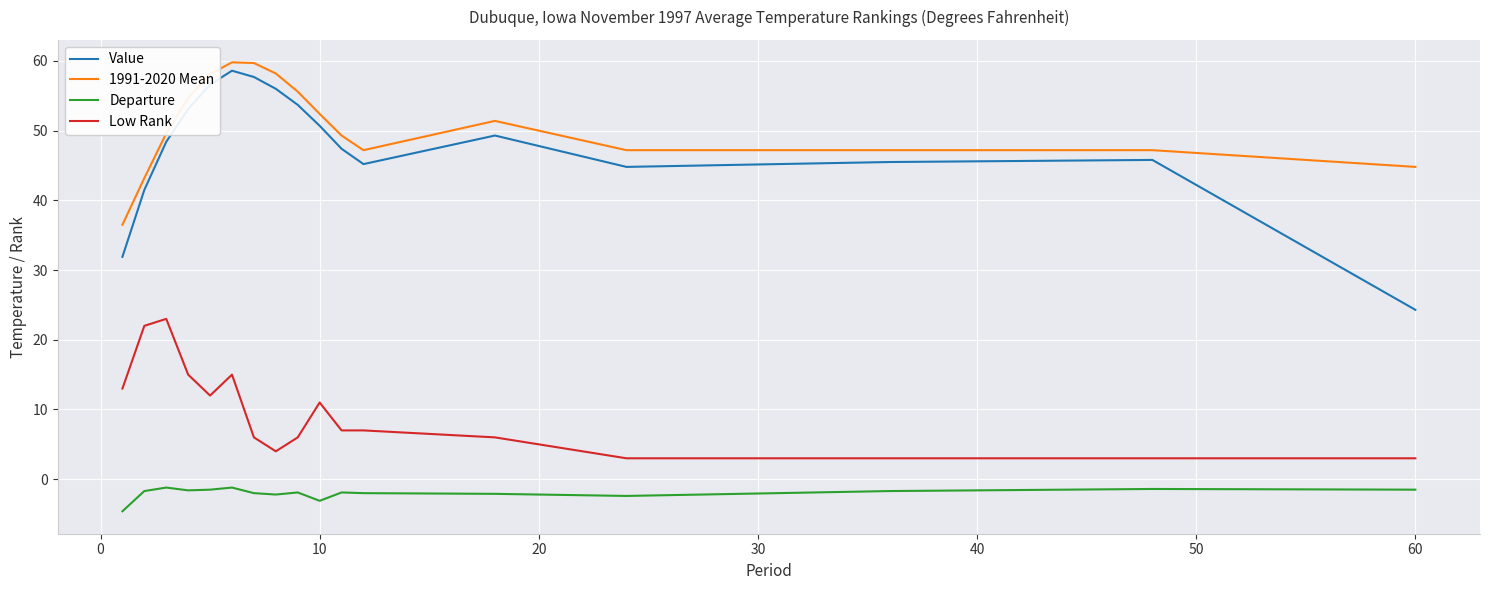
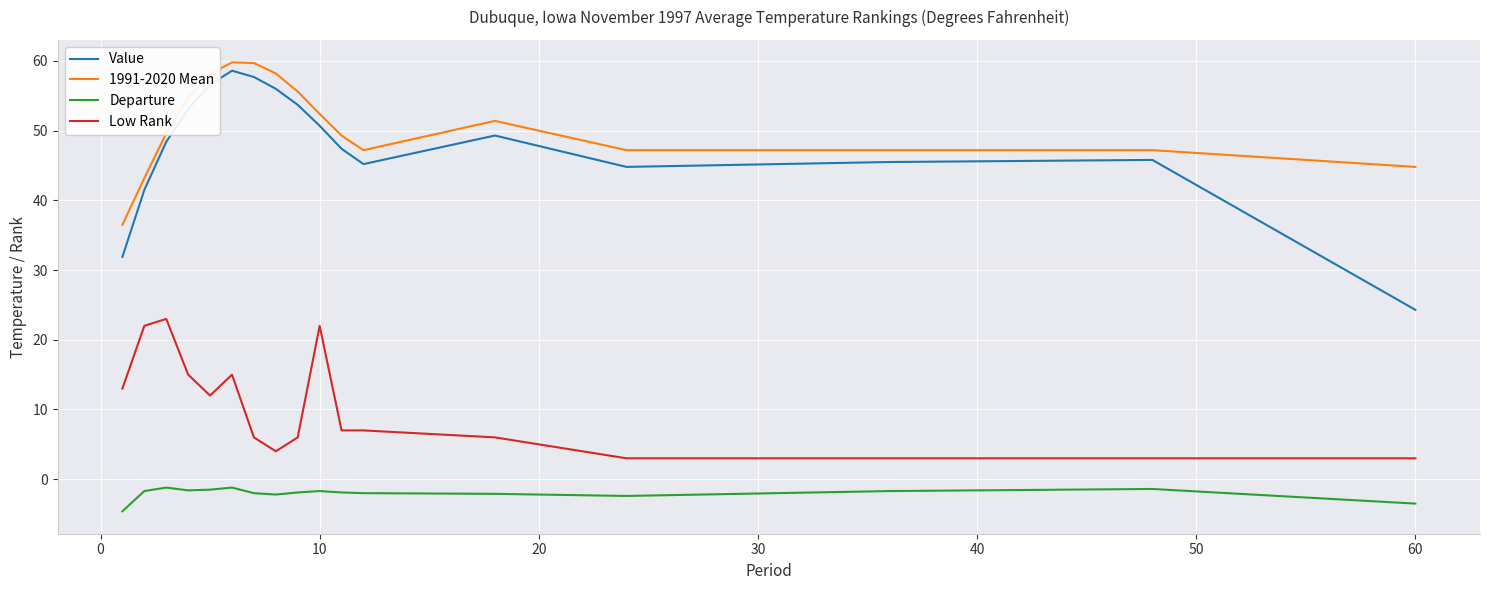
Departure, 10: -3 -> -2
Low Rank, 10: 11 -> 22
Departure, 60: -2 -> -4
